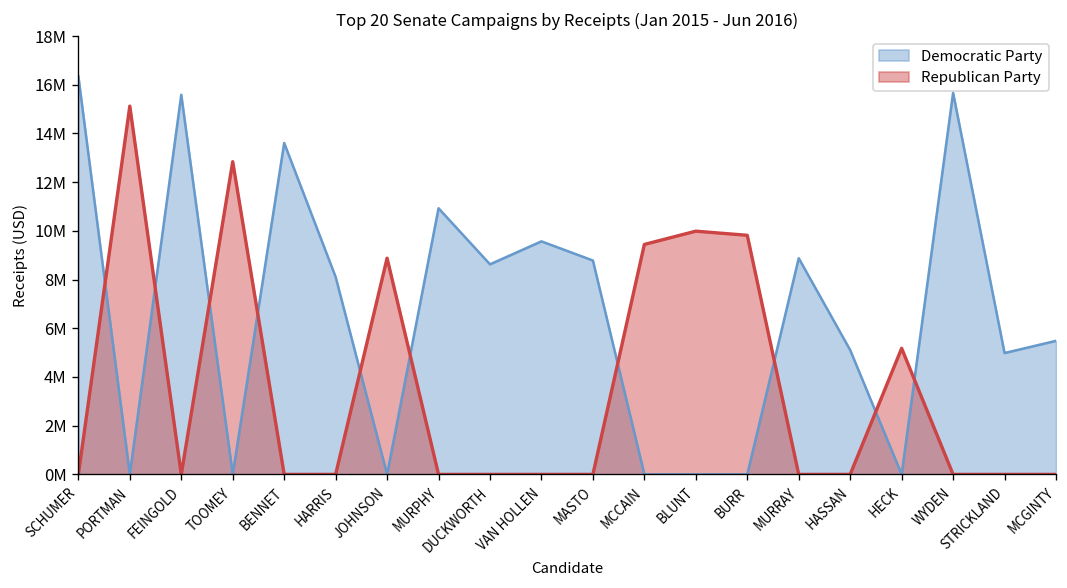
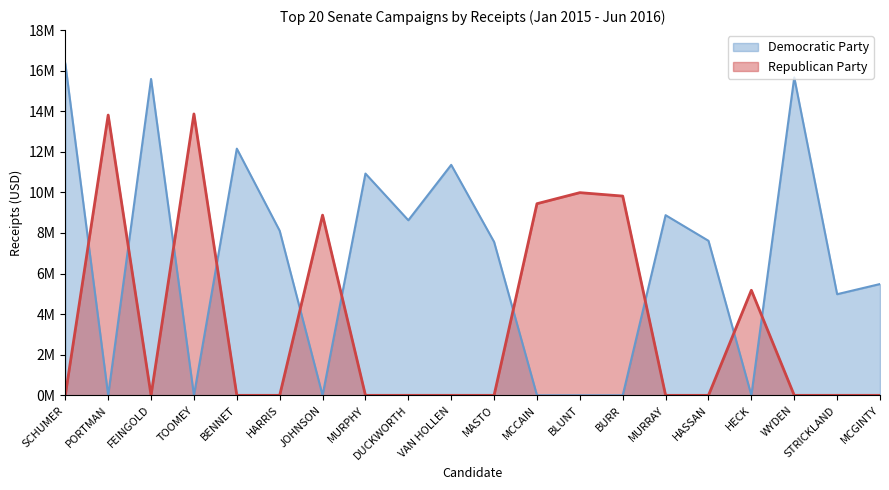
Republican Party, PORTMAN: 15100000 -> 13800000
Republican Party, TOOMEY: 12800000 -> 13900000
Democratic Party, BENNET: 13600000 -> 12200000
Democratic Party, VAN HOLLEN: 9600000 -> 11400000
Democratic Party, MASTO: 8800000 -> 7600000
Democratic Party, HASSAN: 5100000 -> 7600000
